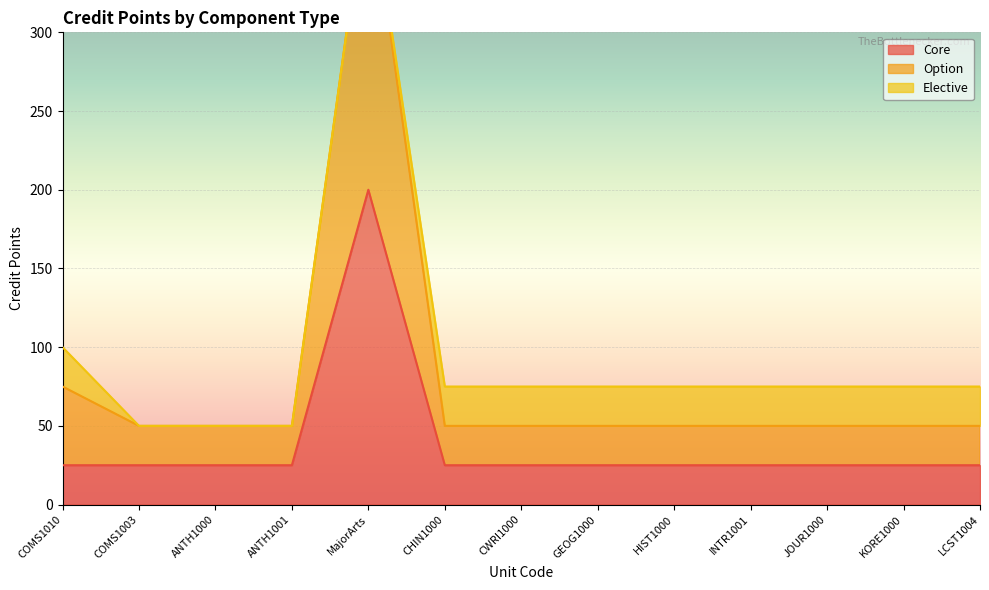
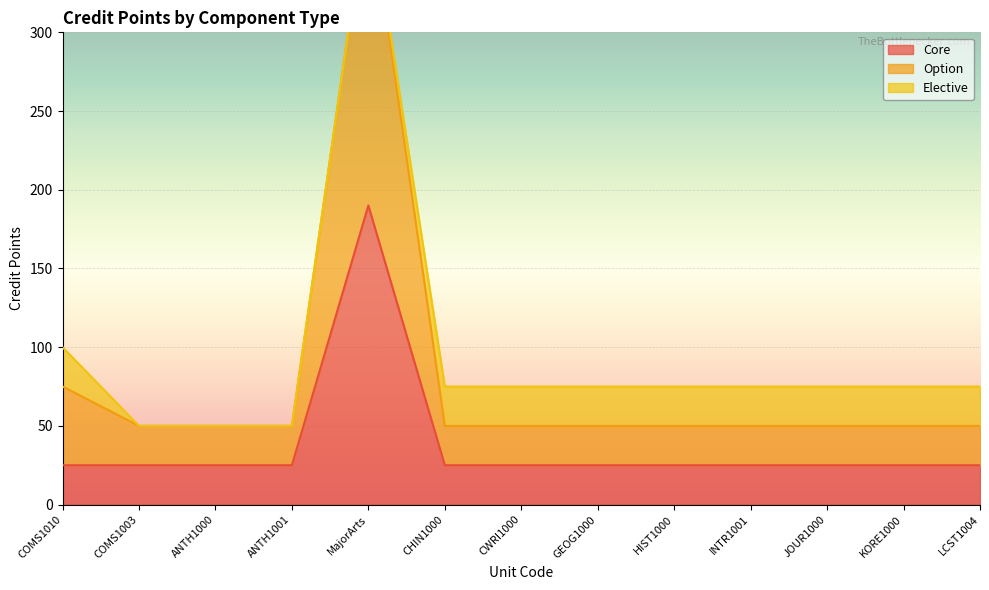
Core, MajorArts: 200 -> 190
